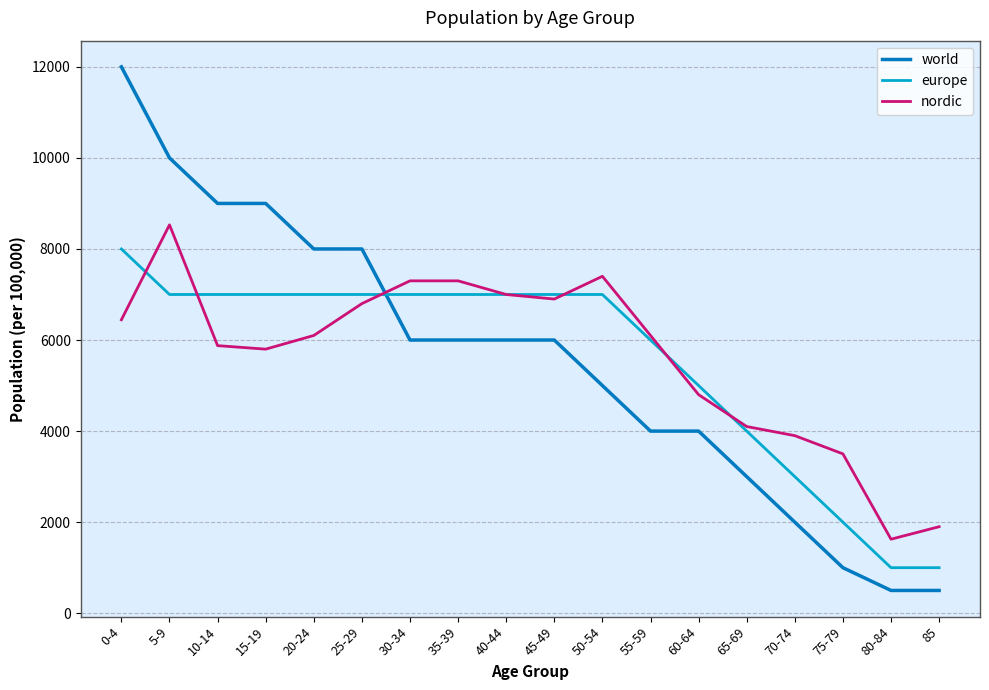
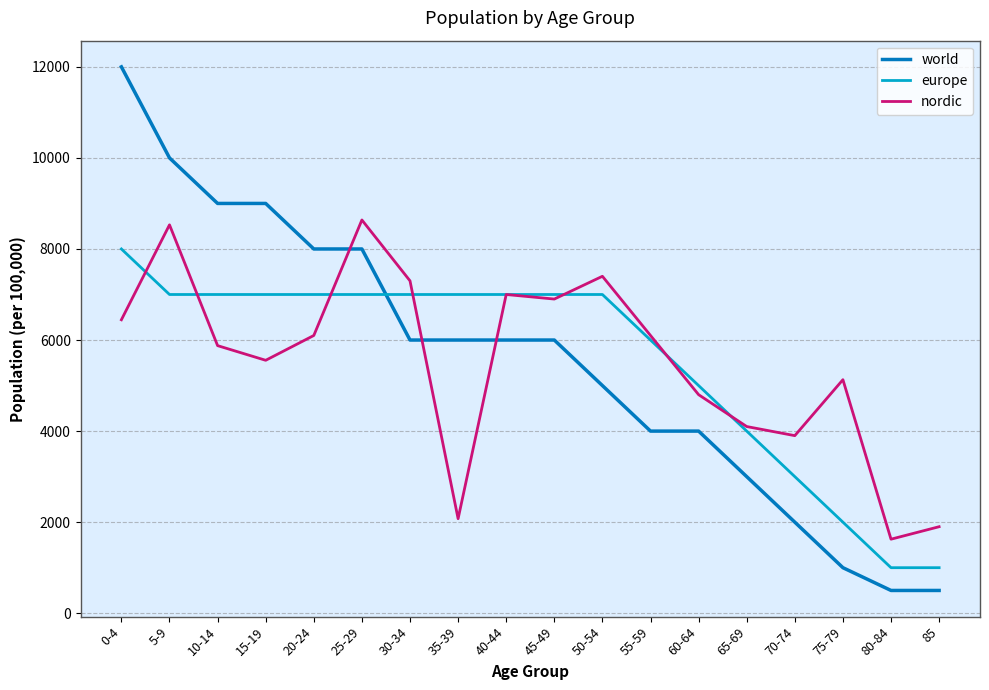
nordic, 15-19: 5800 -> 5600
nordic, 25-29: 6800 -> 8600
nordic, 35-39: 7300 -> 2100
nordic, 75-79: 3500 -> 5100
